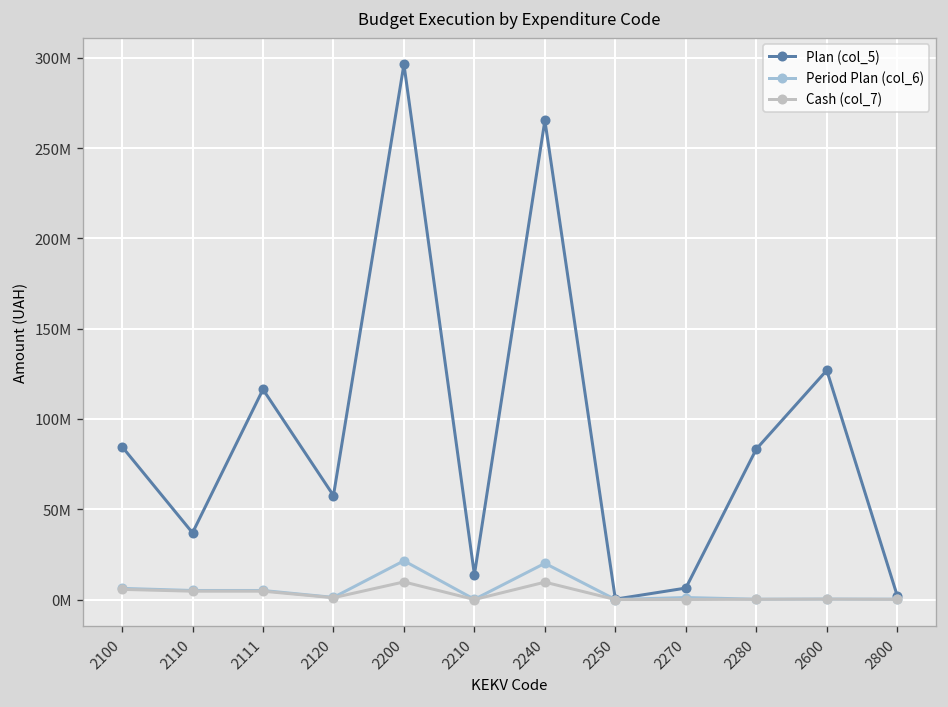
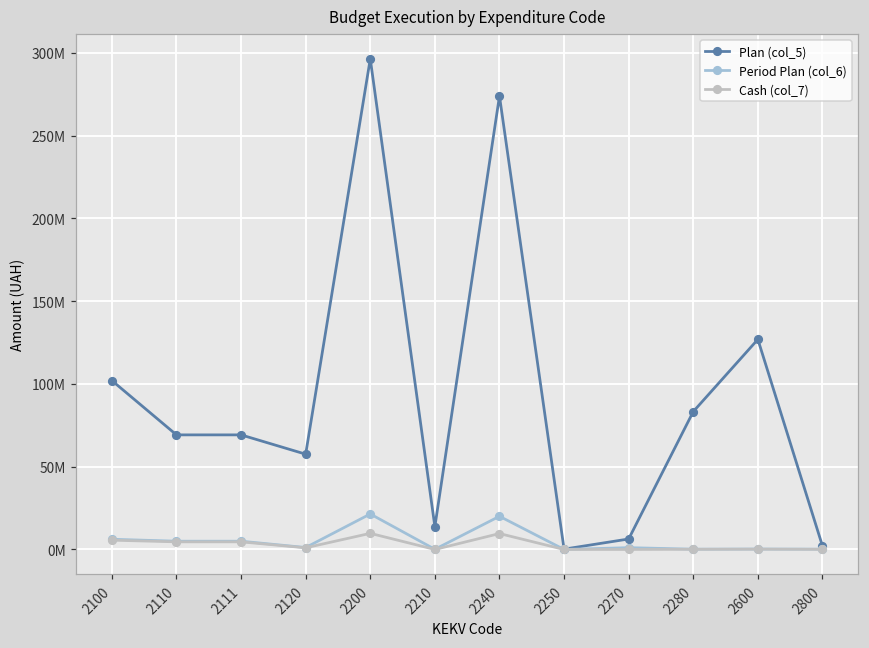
Plan (col_5), 2100: 85000000 -> 102000000
Plan (col_5), 2110: 37000000 -> 69000000
Plan (col_5), 2111: 116000000 -> 69000000
Plan (col_5), 2240: 265000000 -> 274000000
